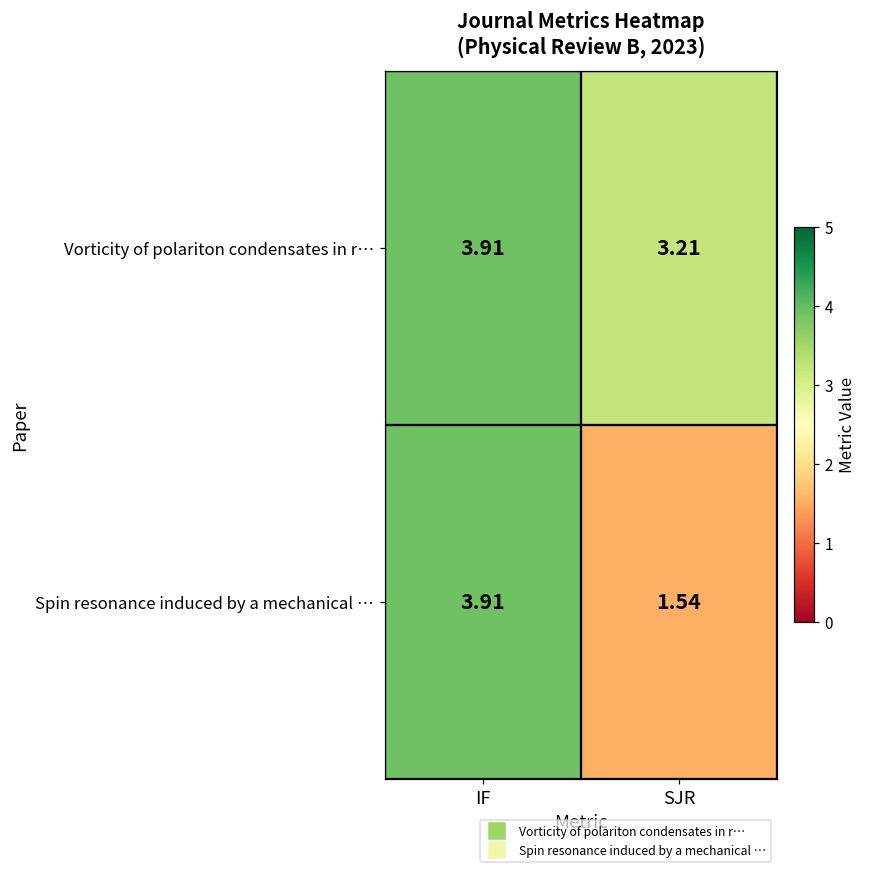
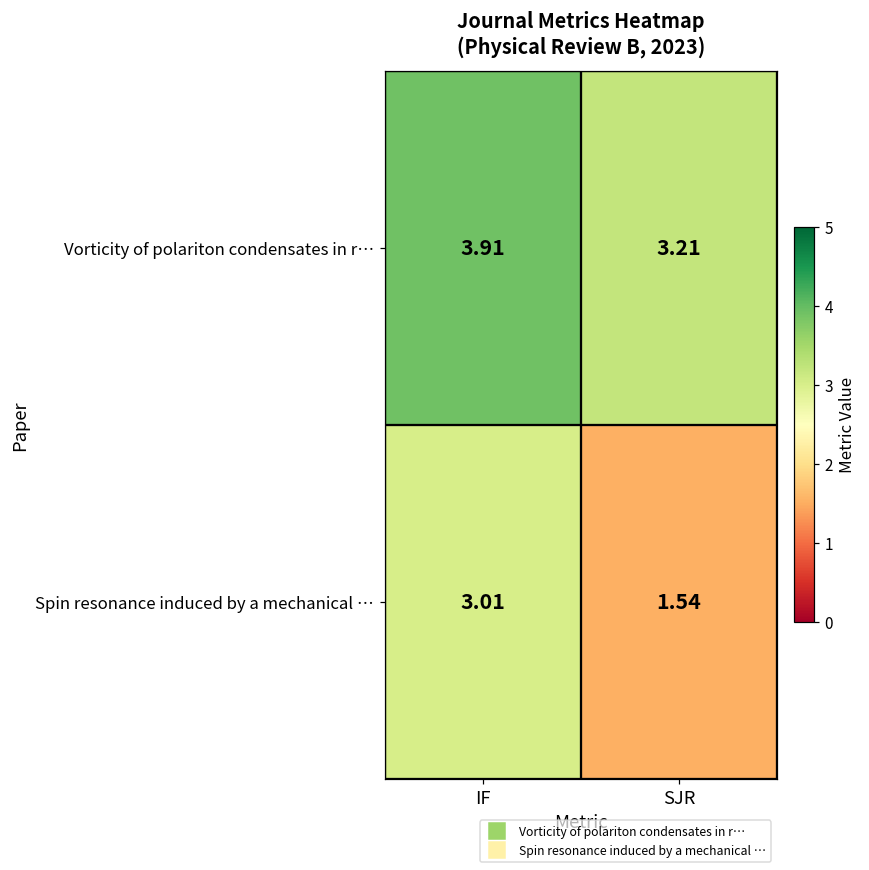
Spin resonance induced by a mechanical …, IF: 3.91 -> 3.01
